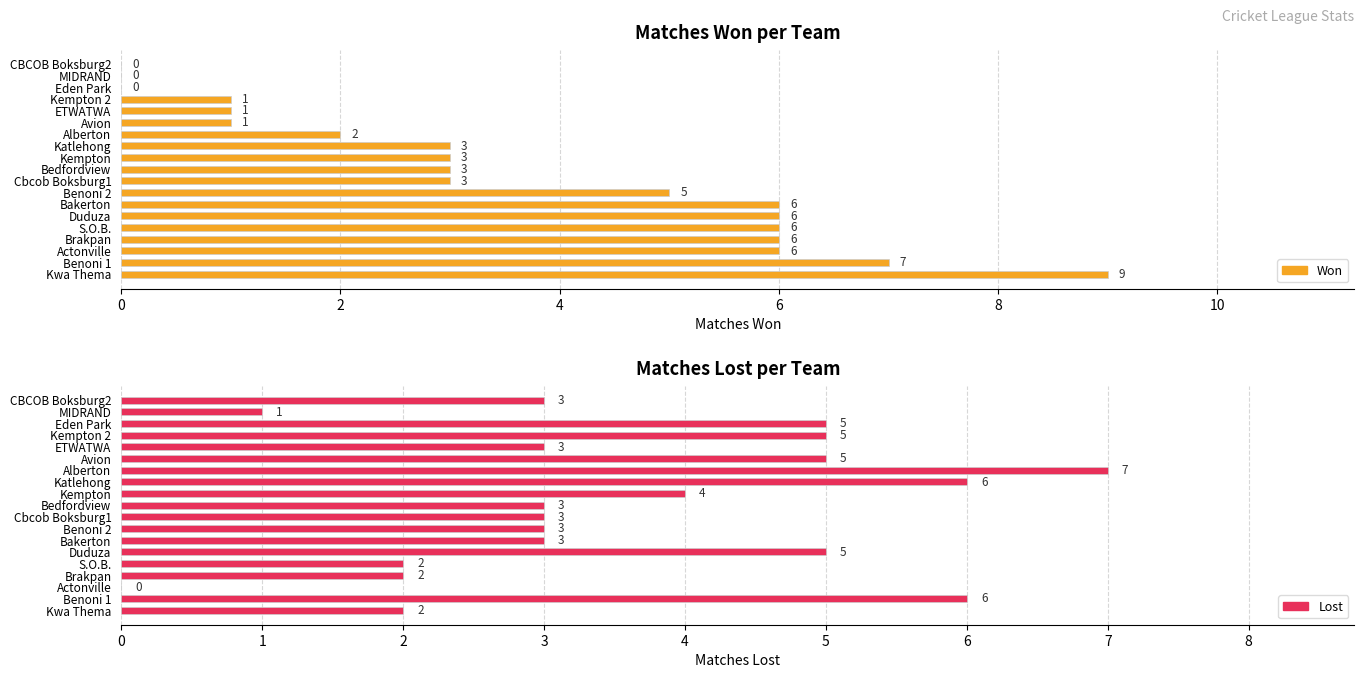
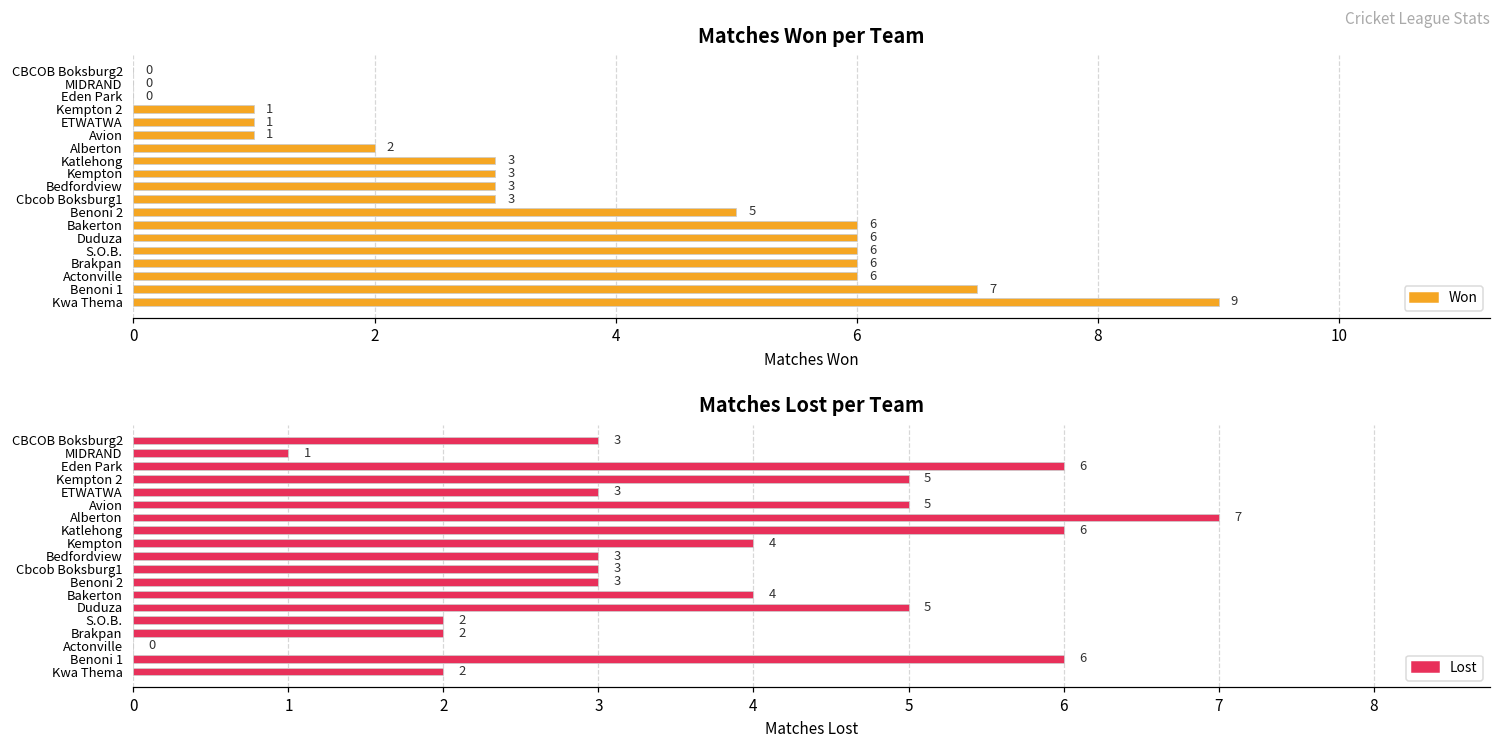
Matches Lost per Team, Eden Park: 5 -> 6
Matches Lost per Team, Bakerton: 3 -> 4
